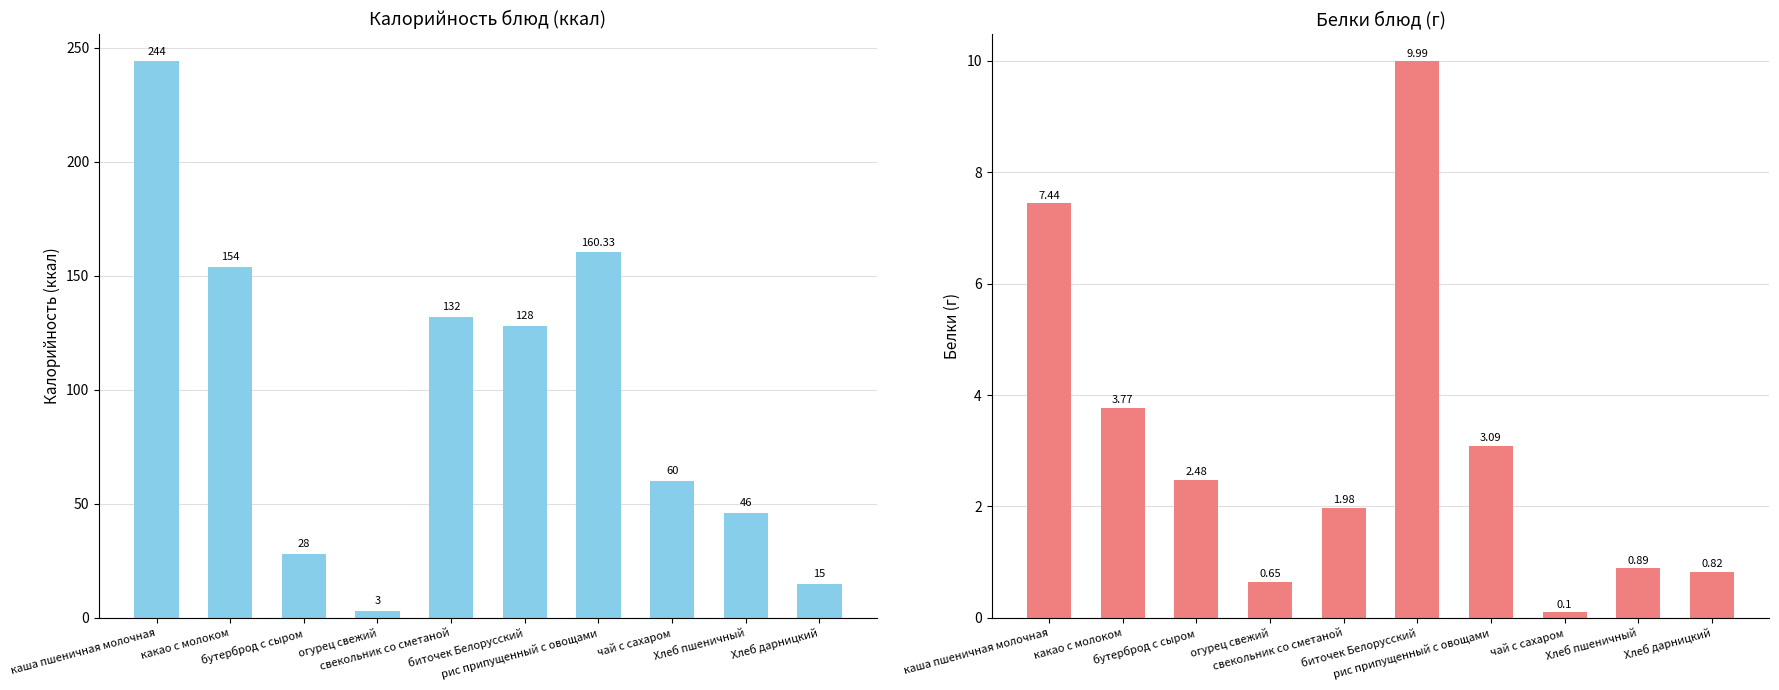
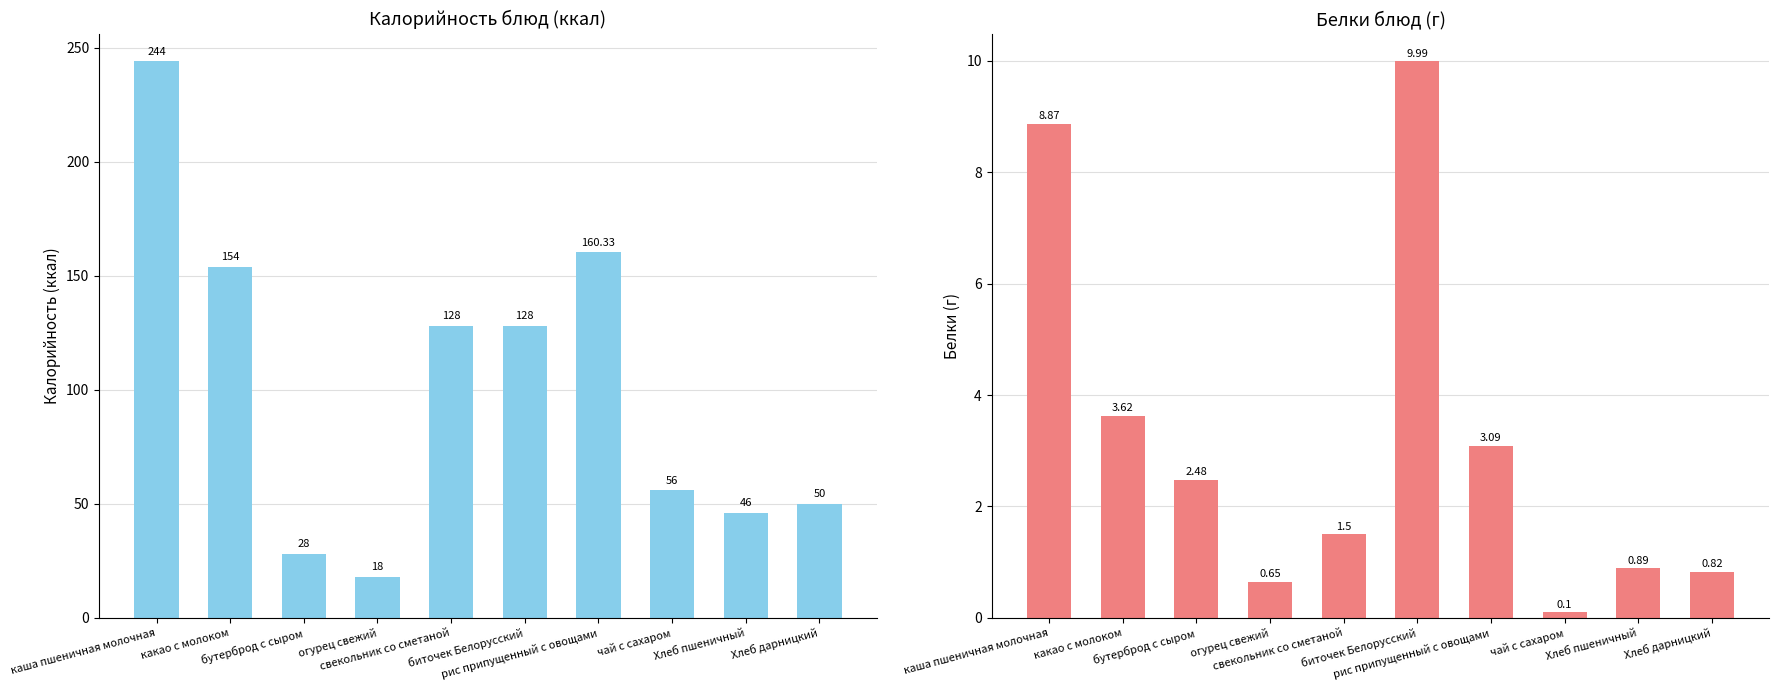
Калорийность блюд (ккал), огурец свежий: 3 -> 18
Калорийность блюд (ккал), свекольник со сметаной: 132 -> 128
Калорийность блюд (ккал), чай с сахаром: 60 -> 56
Калорийность блюд (ккал), Хлеб дарницкий: 15 -> 50
Белки блюд (г), каша пшеничная молочная: 7.44 -> 8.87
Белки блюд (г), какао с молоком: 3.77 -> 3.62
Белки блюд (г), свекольник со сметаной: 1.98 -> 1.5
